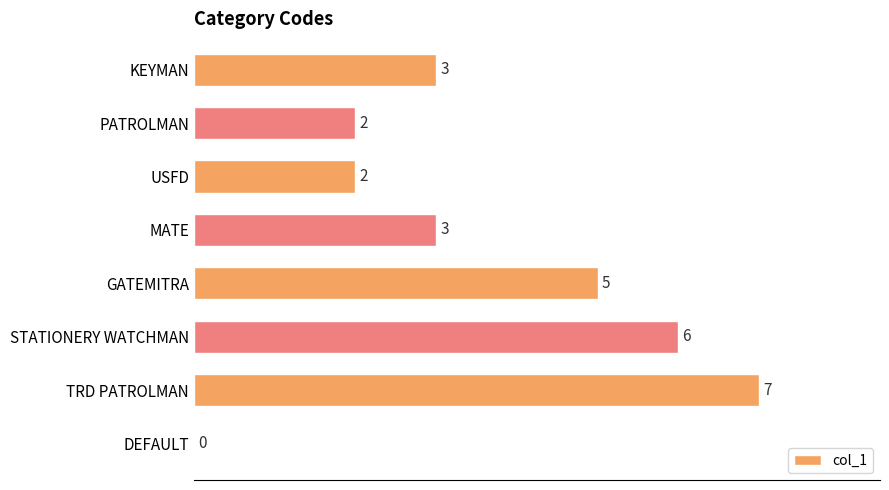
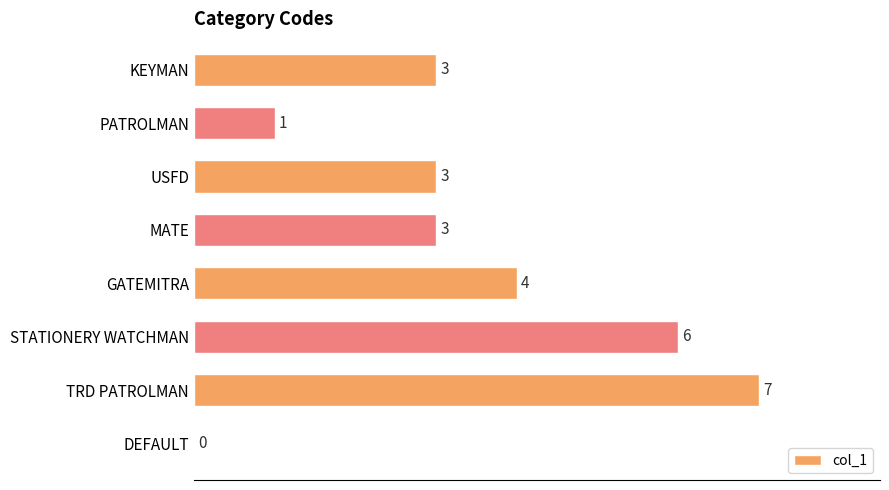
PATROLMAN: 2 -> 1
USFD: 2 -> 3
GATEMITRA: 5 -> 4
